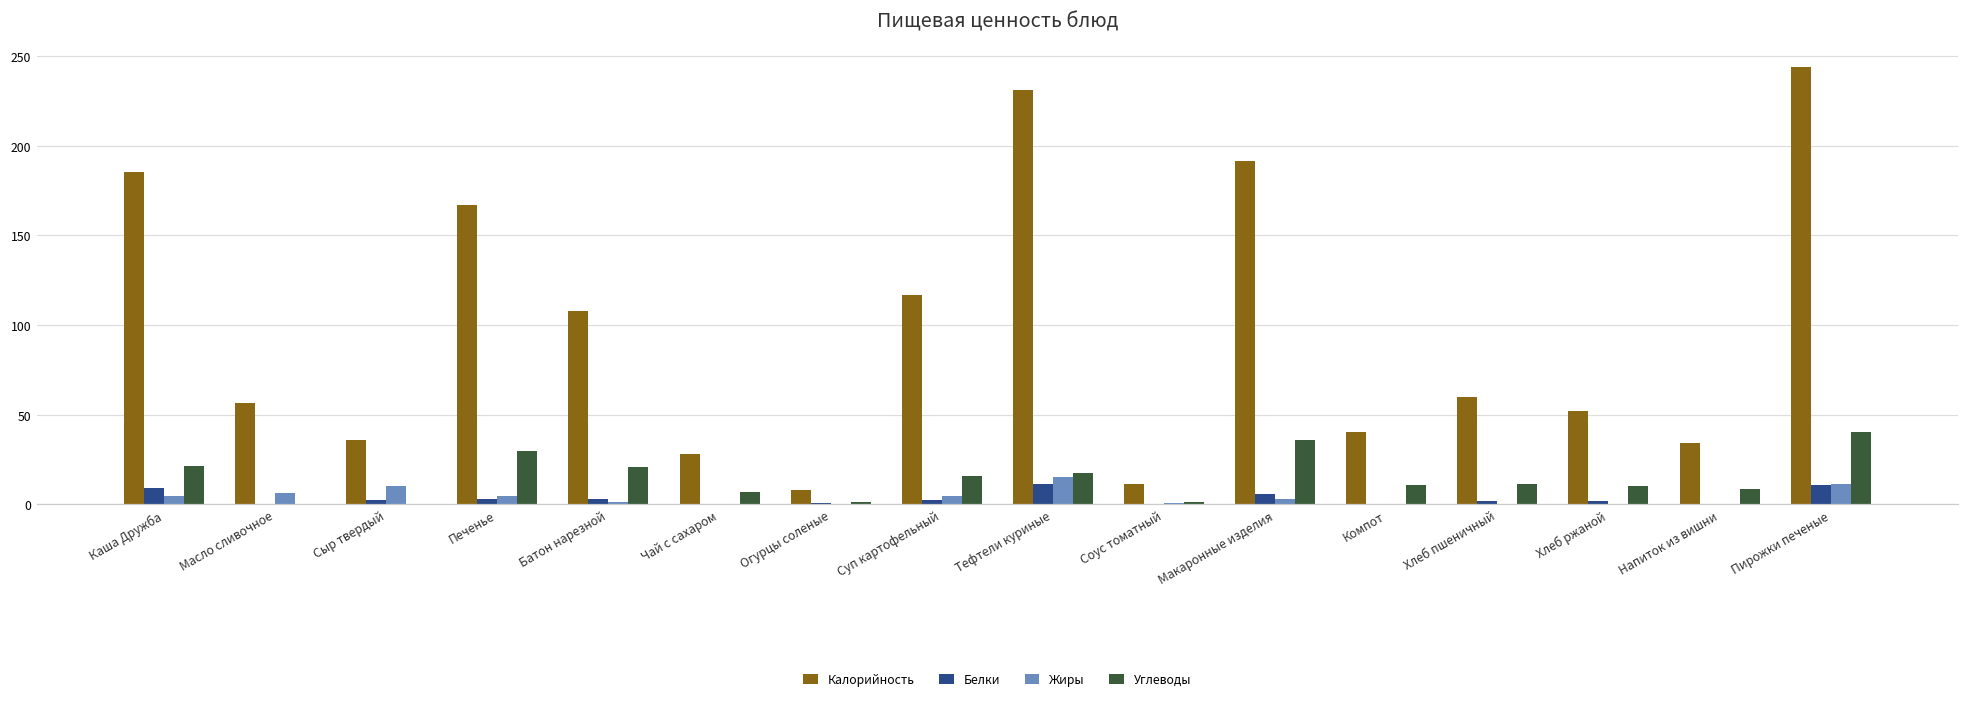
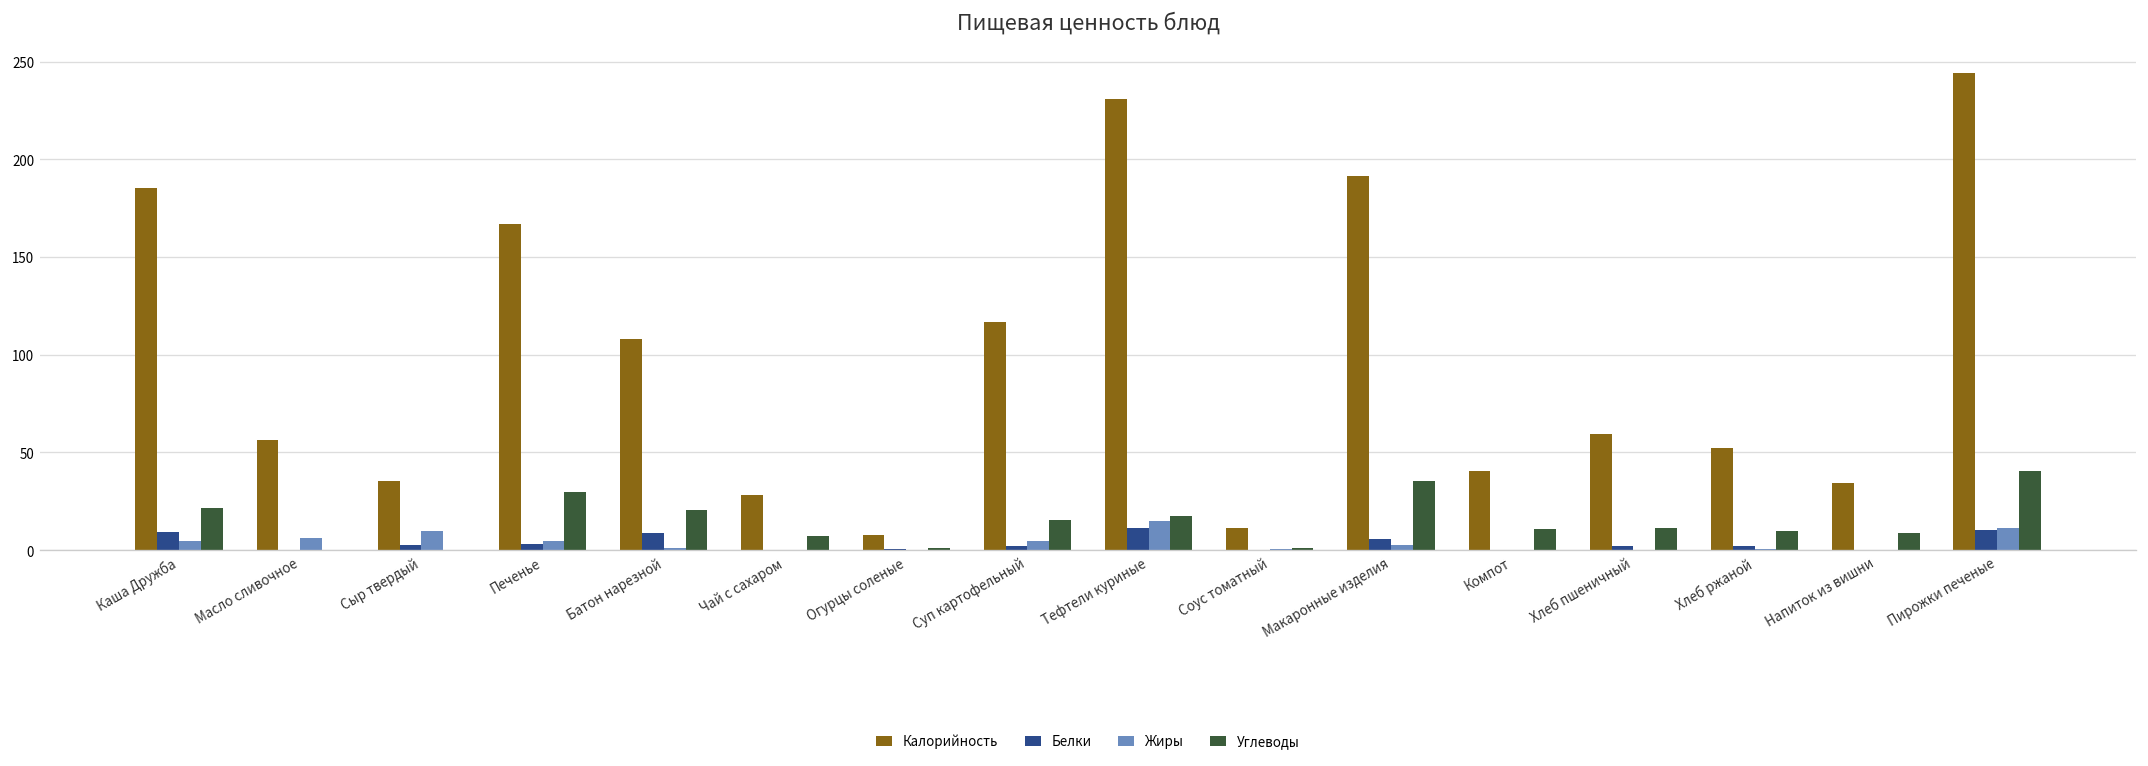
Белки, Батон нарезной: 3 -> 9
